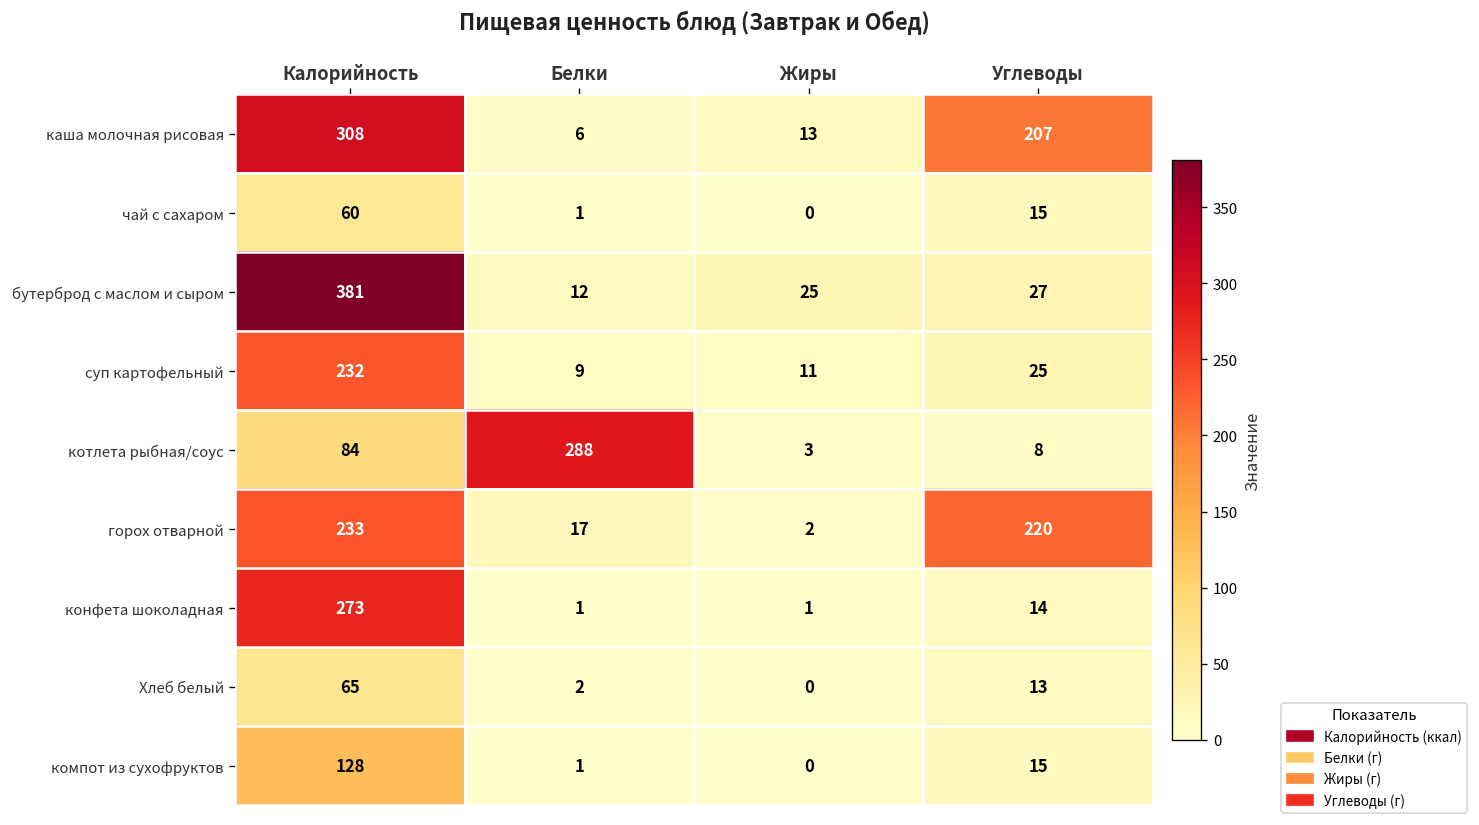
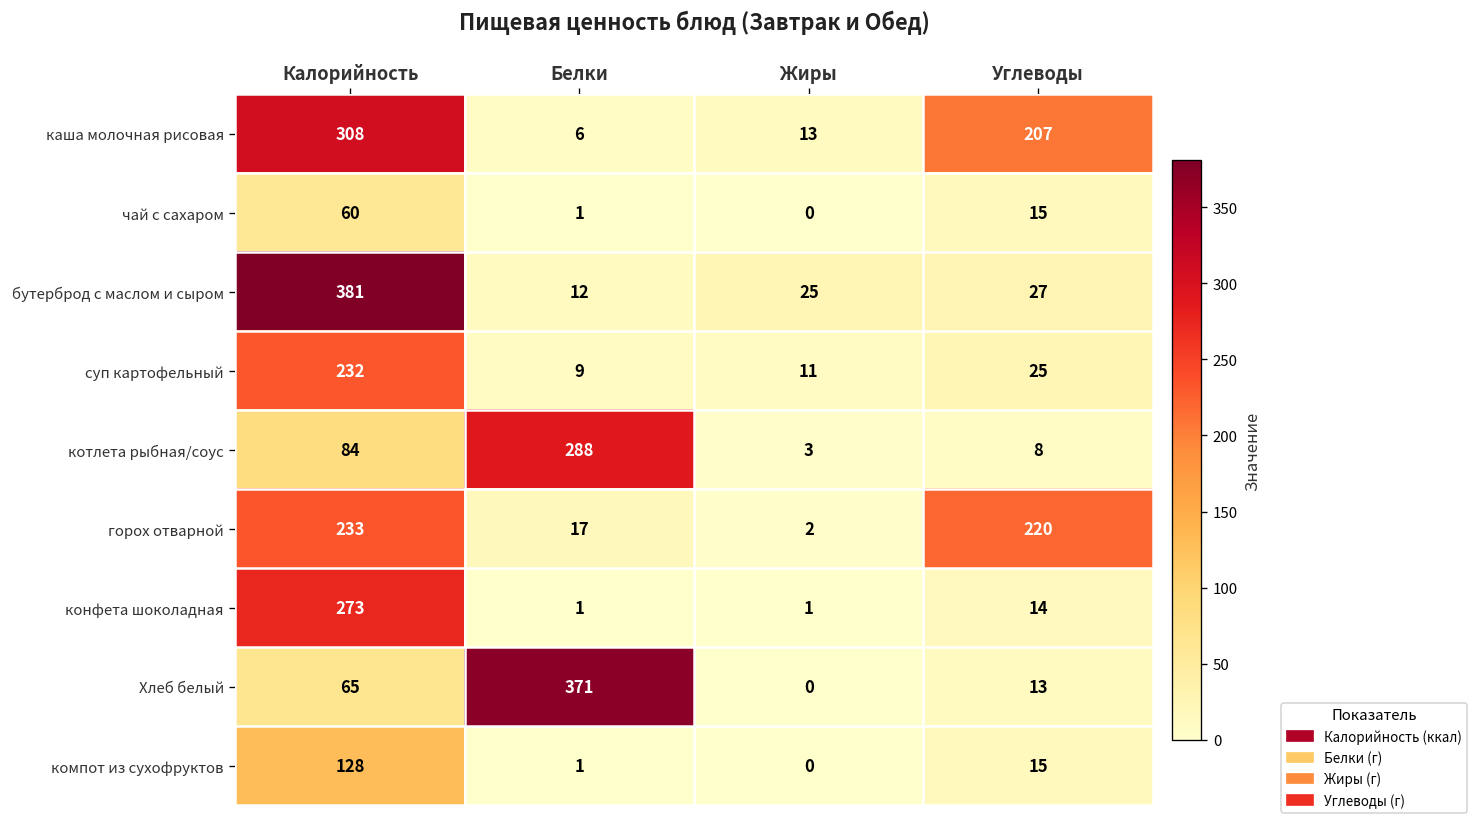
Хлеб белый, Белки: 2 -> 371
